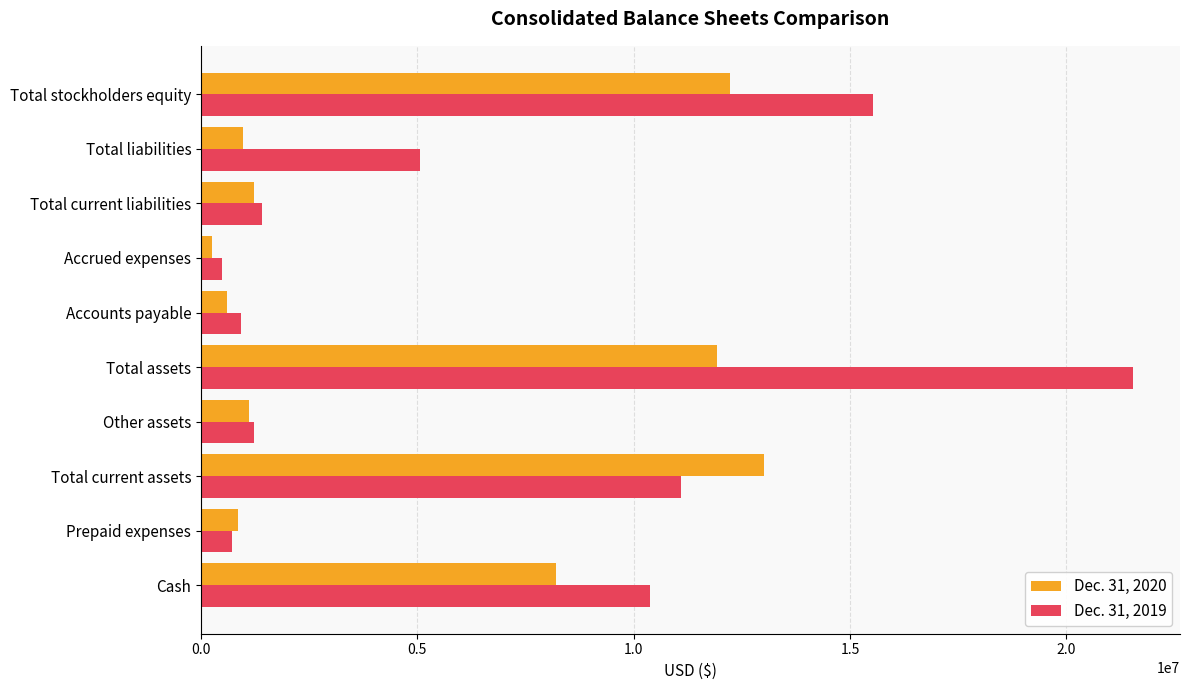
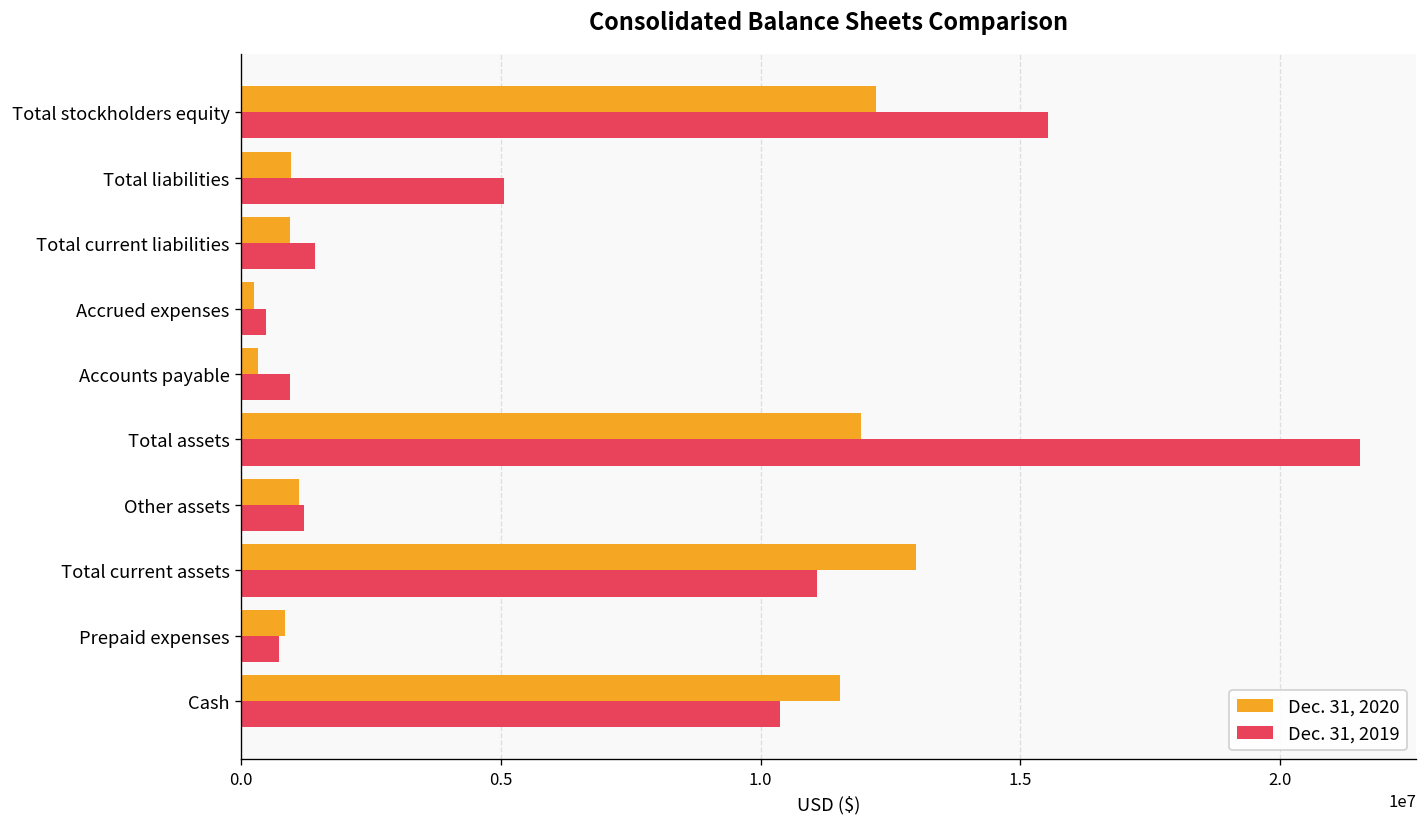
Dec. 31, 2020, Total current liabilities: 1200000 -> 900000
Dec. 31, 2020, Accounts payable: 600000 -> 300000
Dec. 31, 2020, Cash: 8200000 -> 11500000
